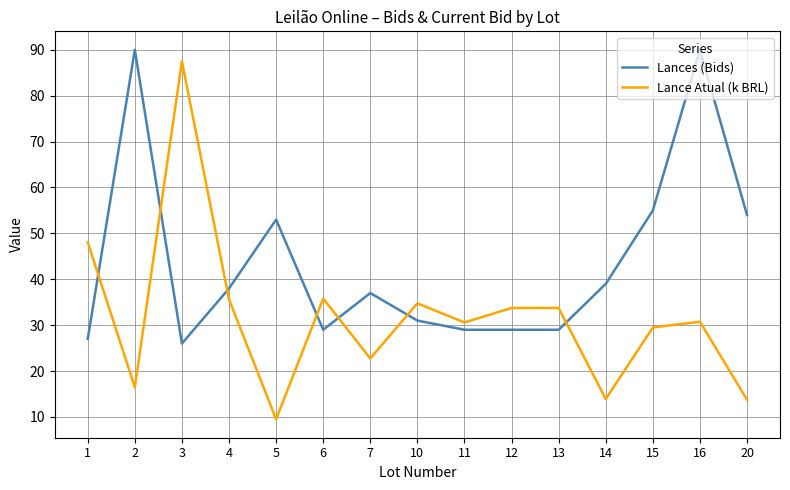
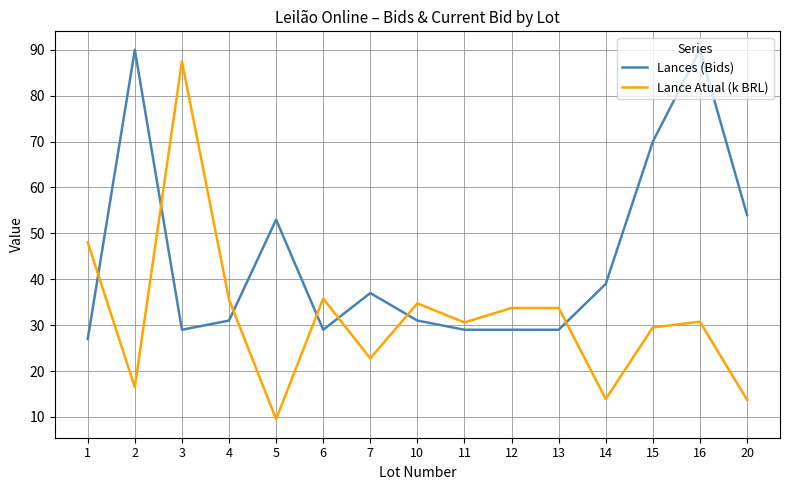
Lances (Bids), 3: 26 -> 29
Lances (Bids), 4: 38 -> 31
Lances (Bids), 15: 55 -> 70
